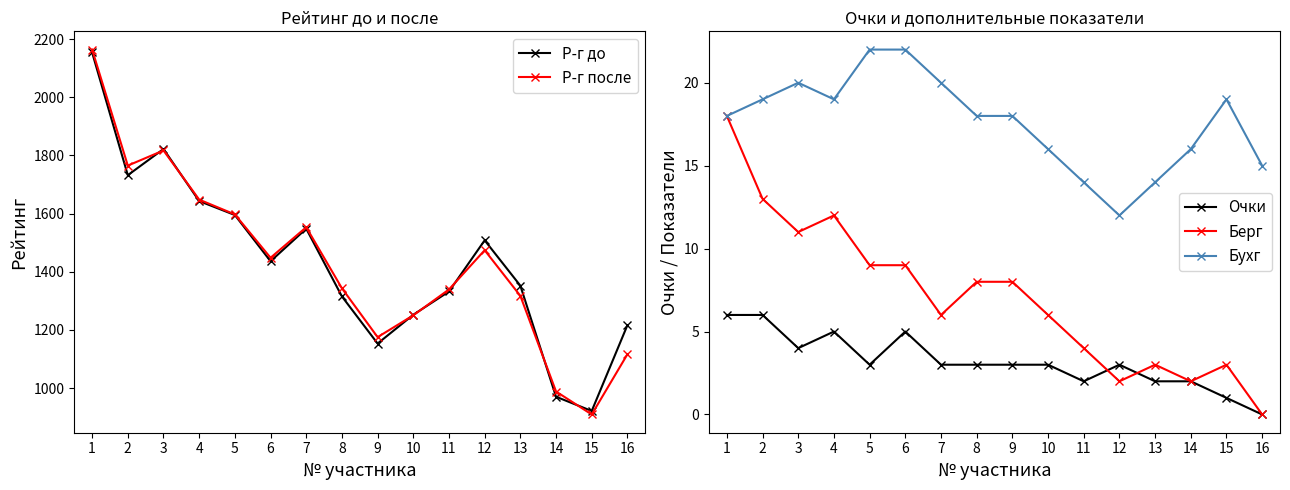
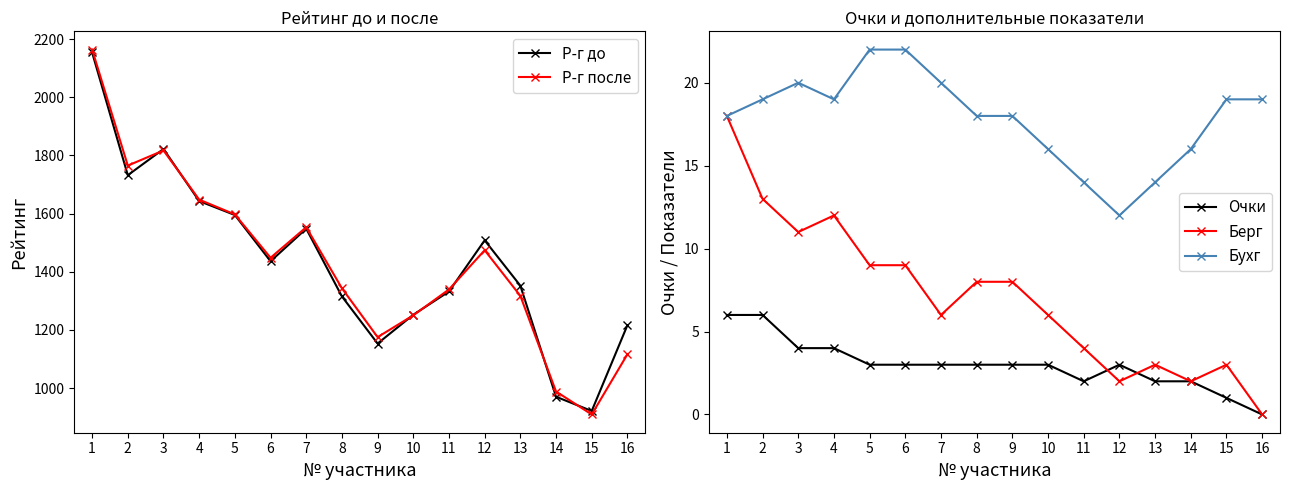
Очки и дополнительные показатели, Очки, 4: 5 -> 4
Очки и дополнительные показатели, Очки, 6: 5 -> 3
Очки и дополнительные показатели, Бухг, 16: 15 -> 19
